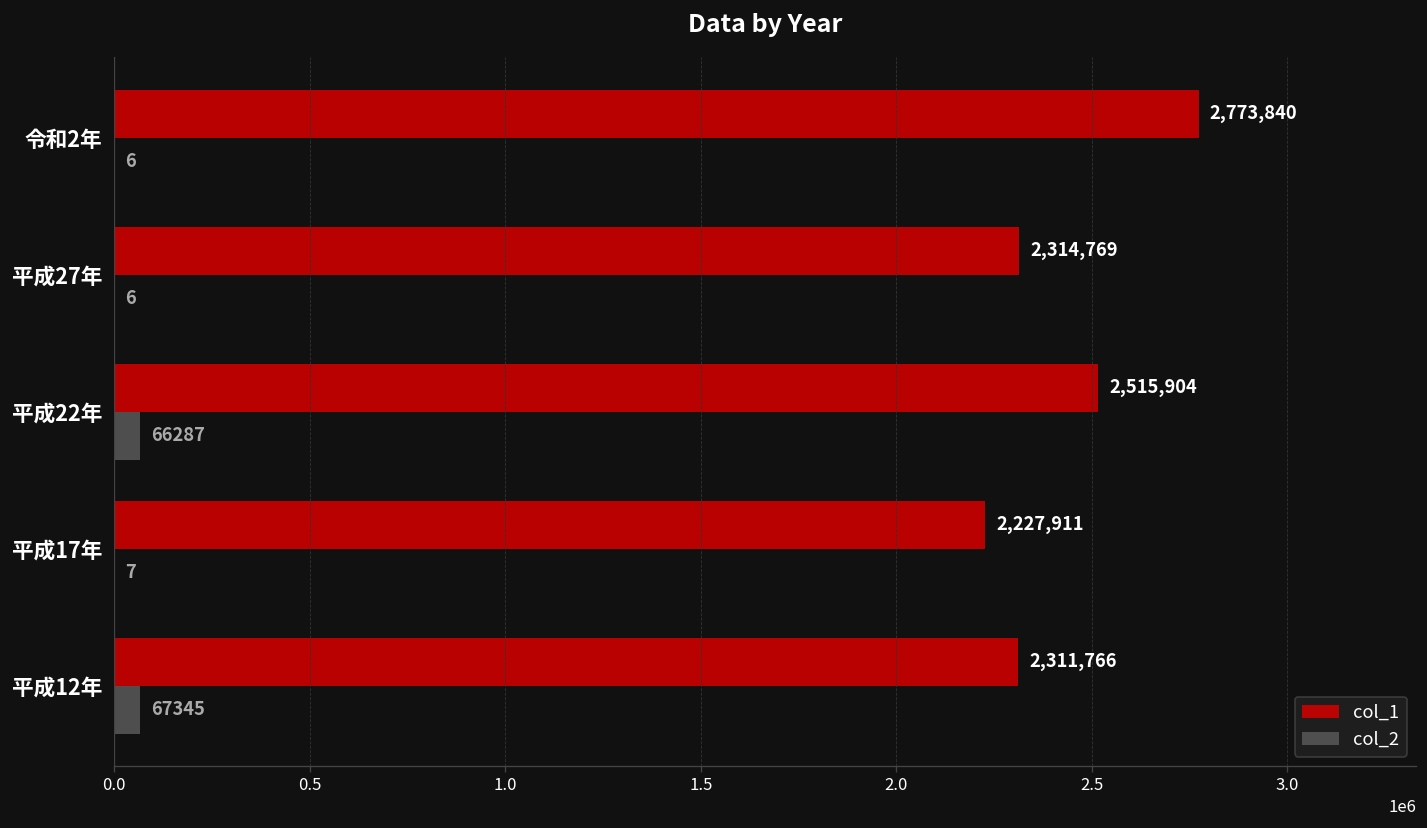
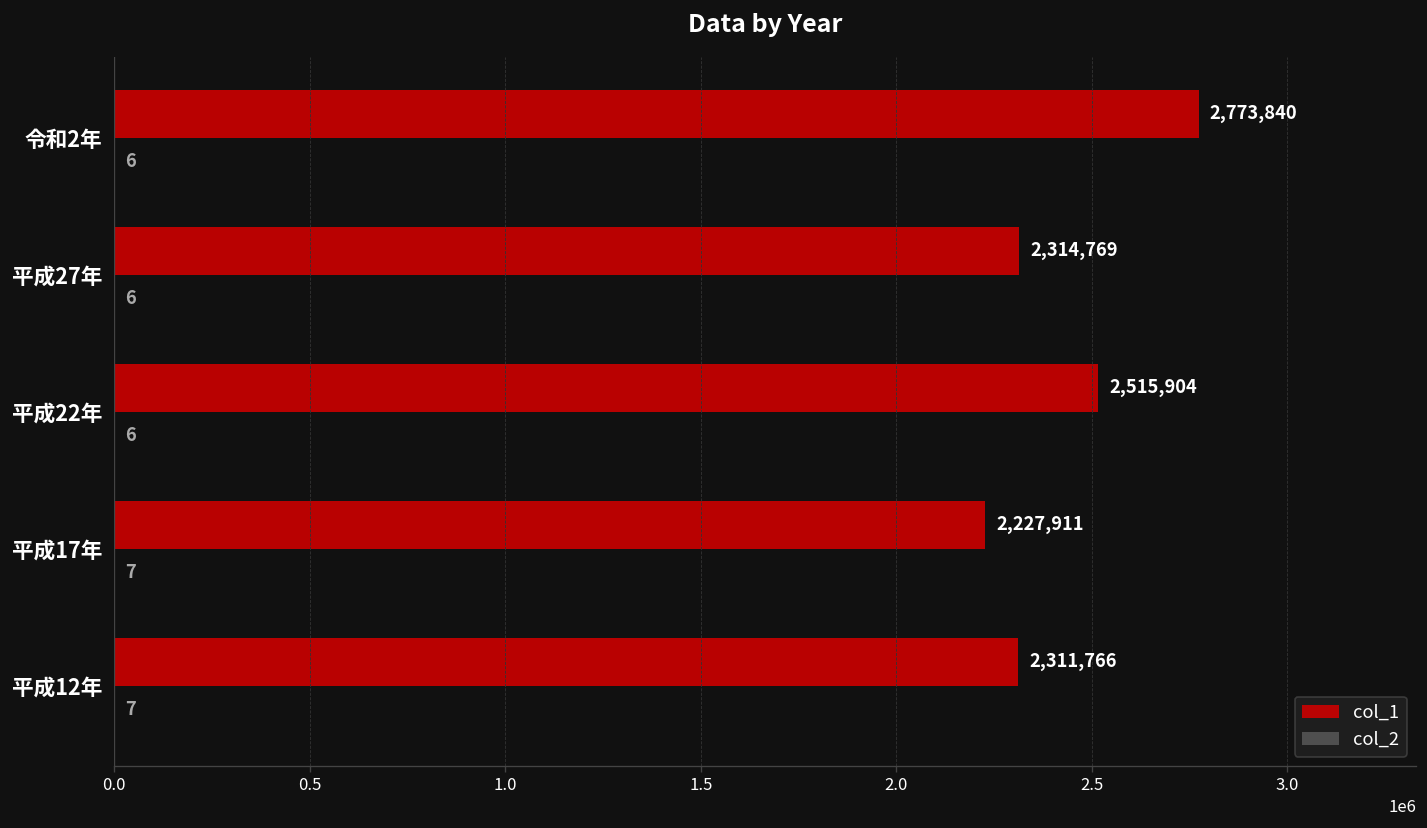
col_2, 平成22年: 66287 -> 6
col_2, 平成12年: 67345 -> 7
